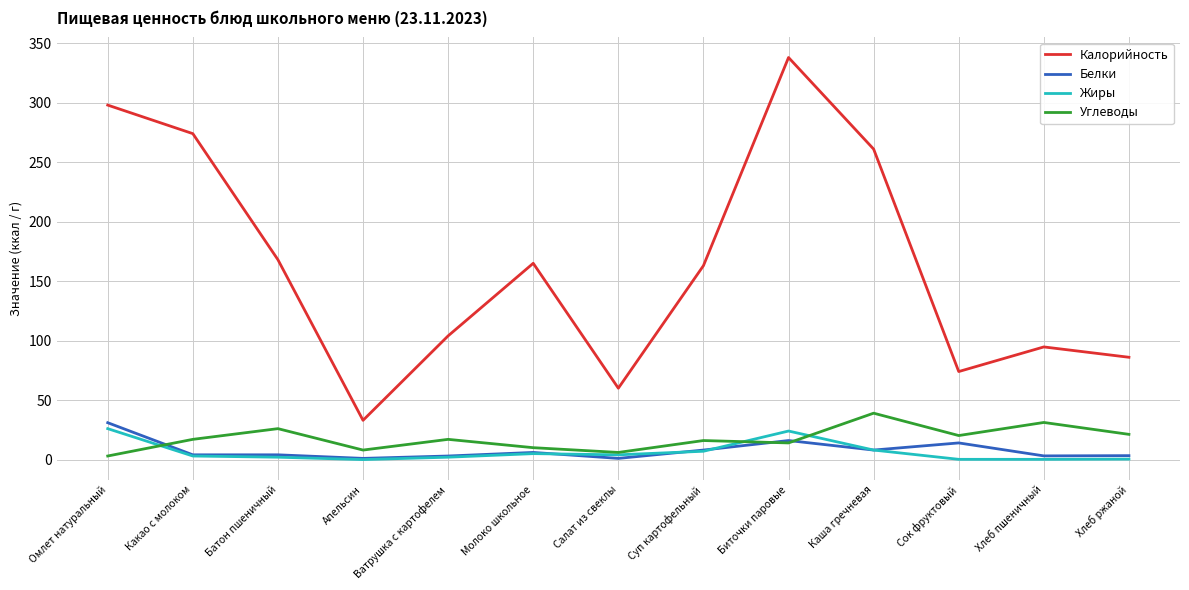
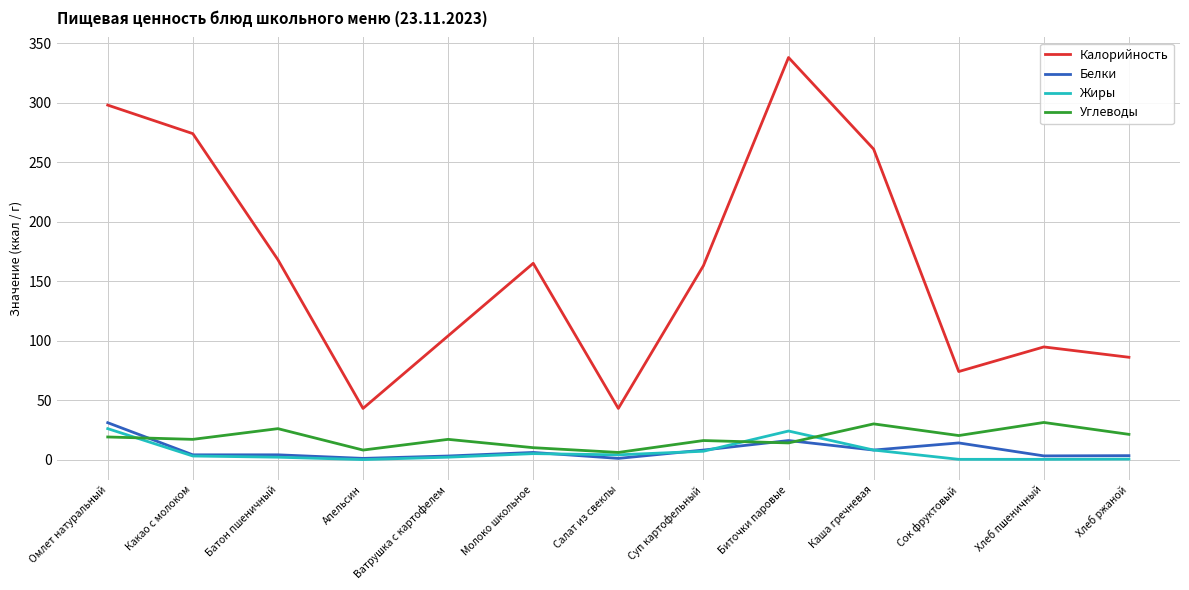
Углеводы, Омлет натуральный: 3 -> 19
Калорийность, Апельсин: 33 -> 43
Калорийность, Салат из свеклы: 60 -> 43
Углеводы, Каша гречневая: 39 -> 30
